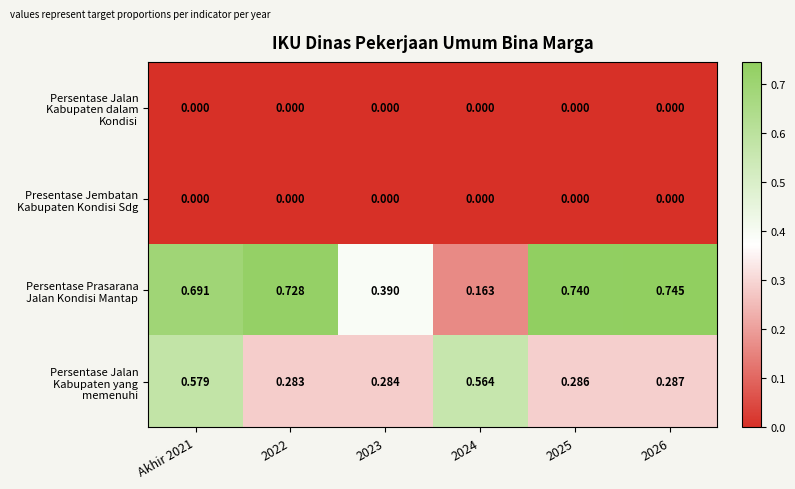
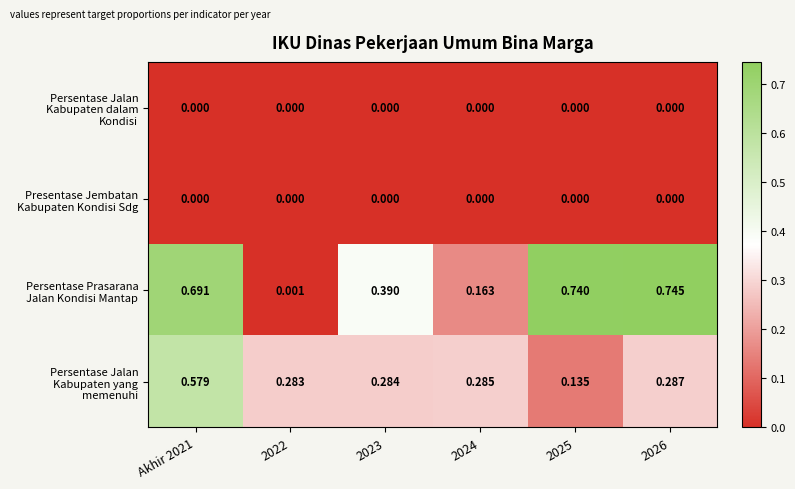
Persentase Prasarana Jalan Kondisi Mantap, 2022: 0.728 -> 0.001
Persentase Jalan Kabupaten yang memenuhi, 2024: 0.564 -> 0.285
Persentase Jalan Kabupaten yang memenuhi, 2025: 0.286 -> 0.135
